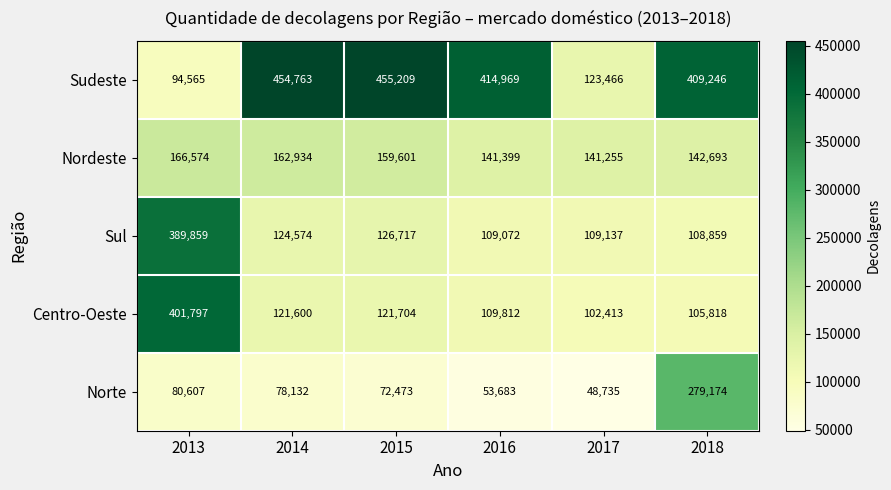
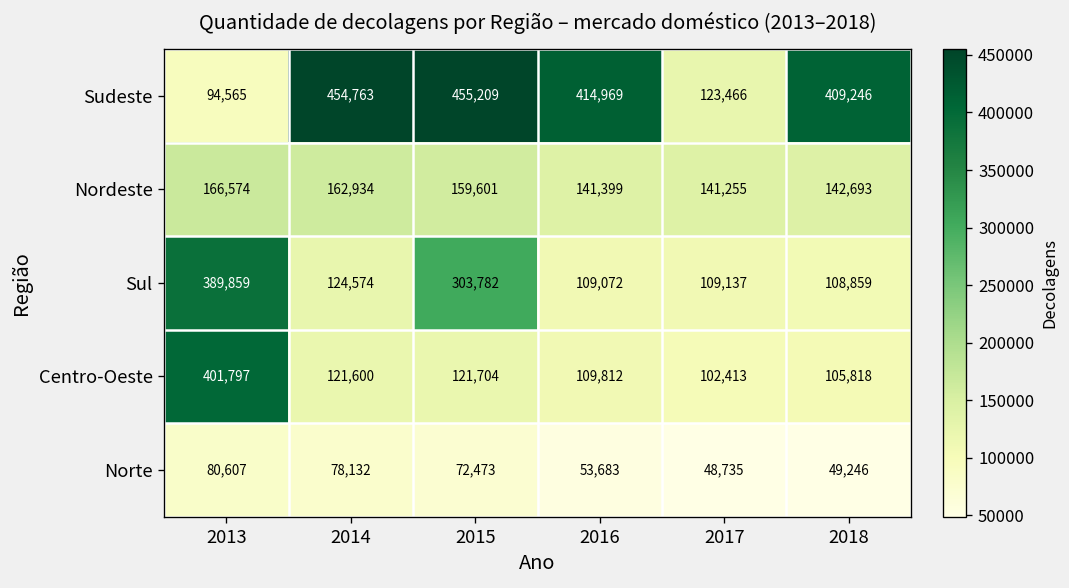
Sul, 2015: 126,717 -> 303,782
Norte, 2018: 279,174 -> 49,246
